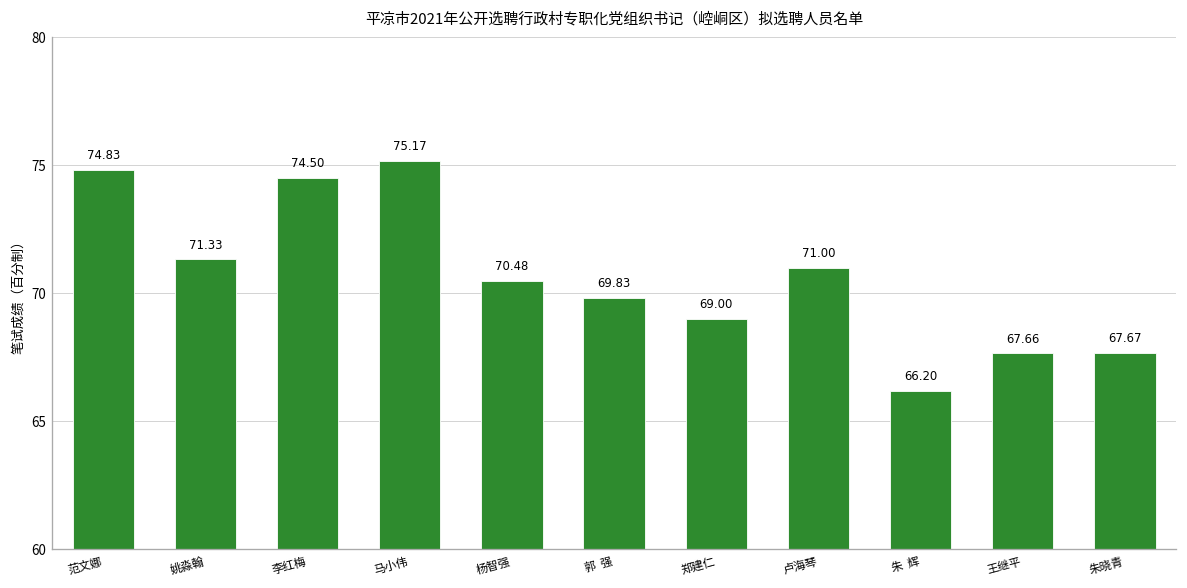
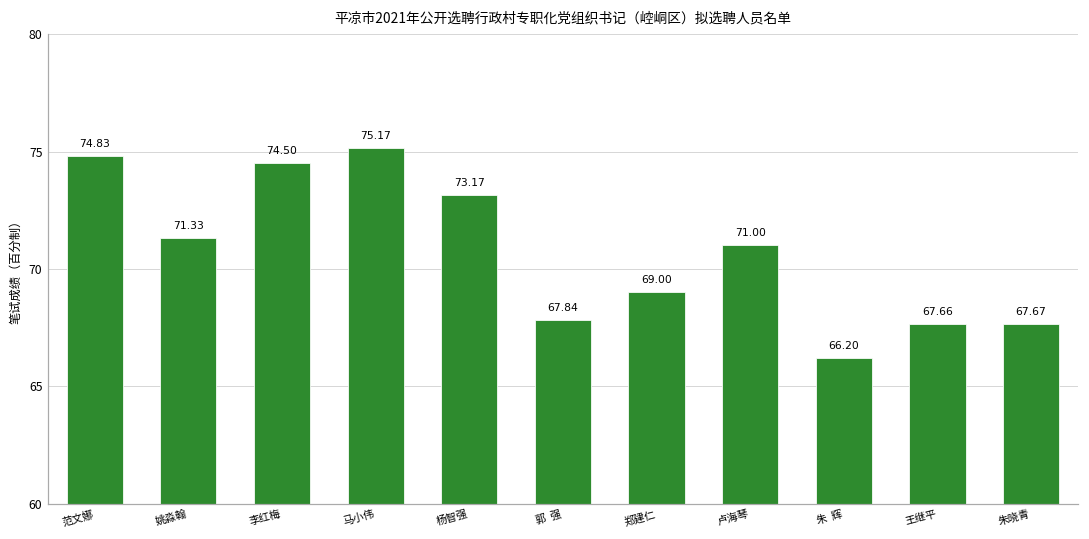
杨智强: 70.48 -> 73.17
郭 强: 69.83 -> 67.84
